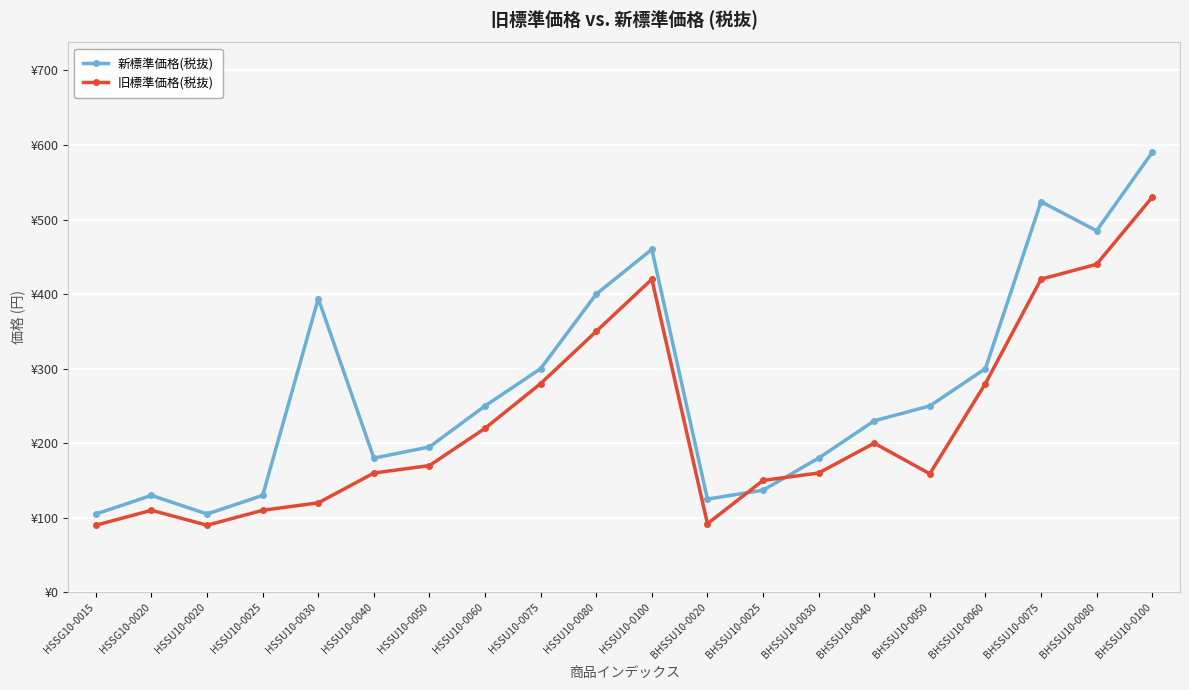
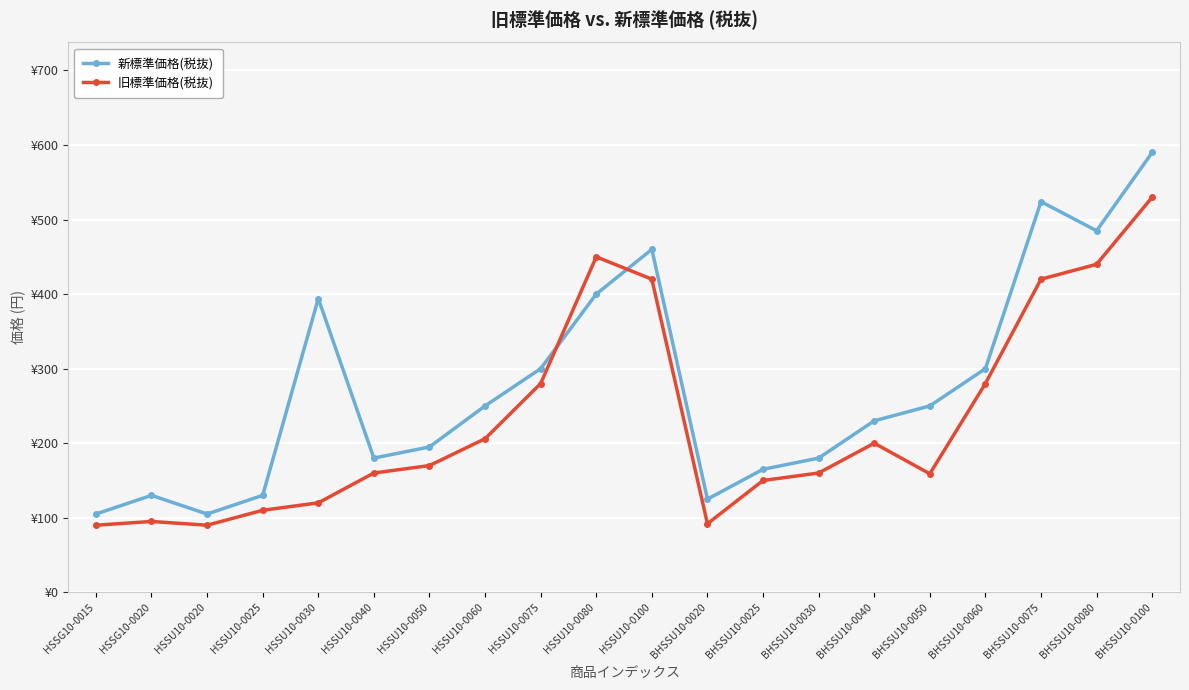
旧標準価格(税抜), HSSG10-0020: ¥110 -> ¥100
旧標準価格(税抜), HSSU10-0060: ¥220 -> ¥210
旧標準価格(税抜), HSSU10-0080: ¥350 -> ¥450
新標準価格(税抜), BHSSU10-0025: ¥140 -> ¥170
